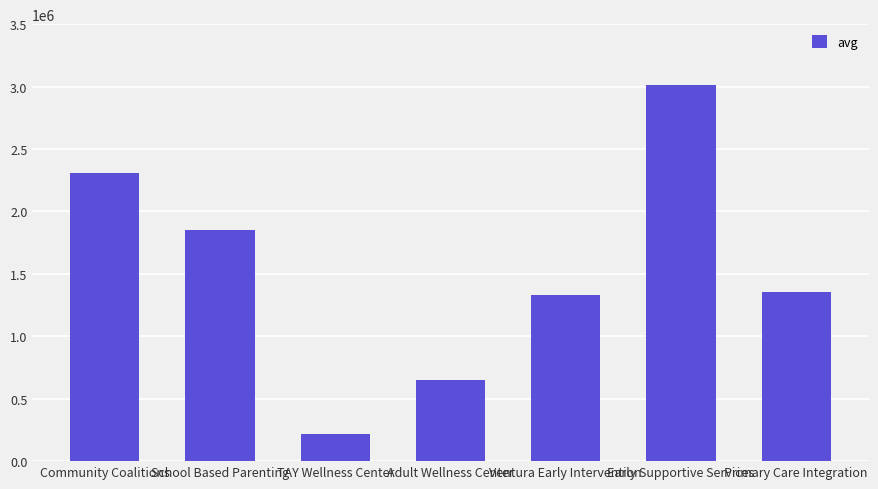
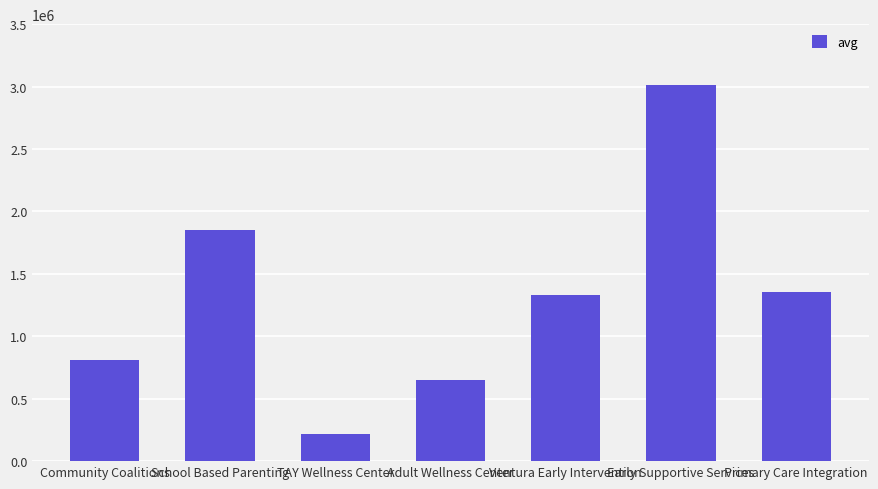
Community Coalitions: 2310000 -> 810000
